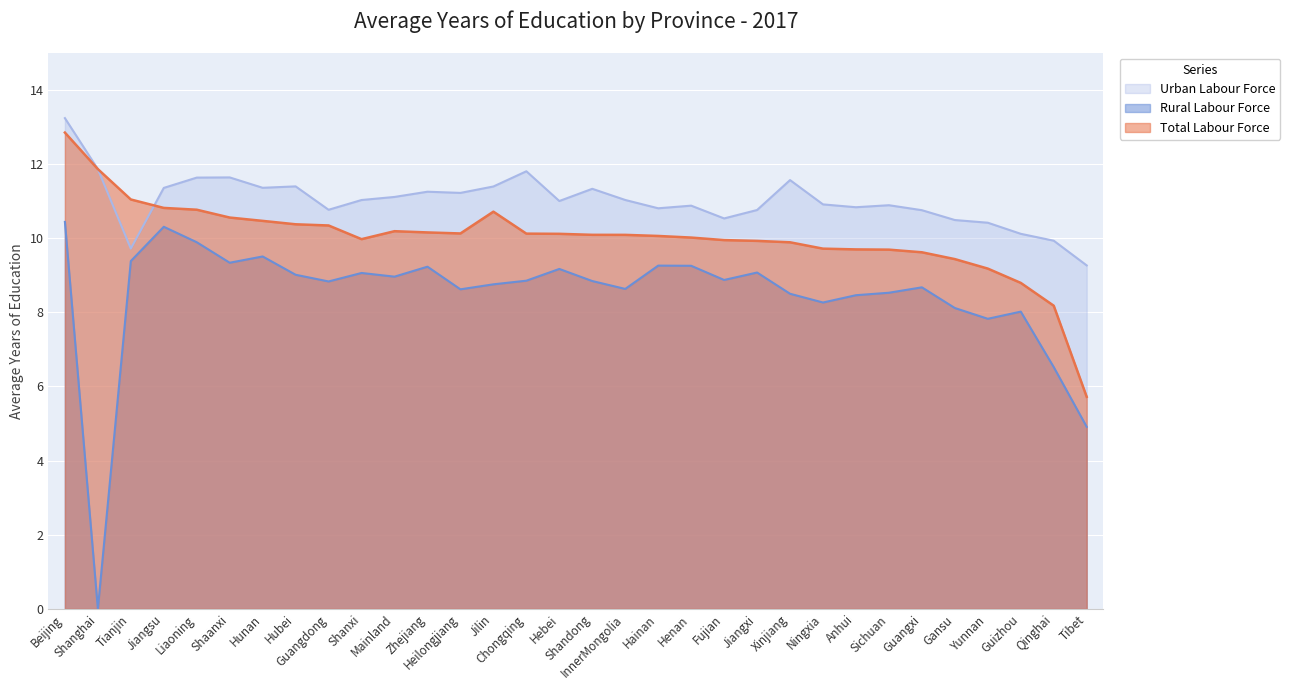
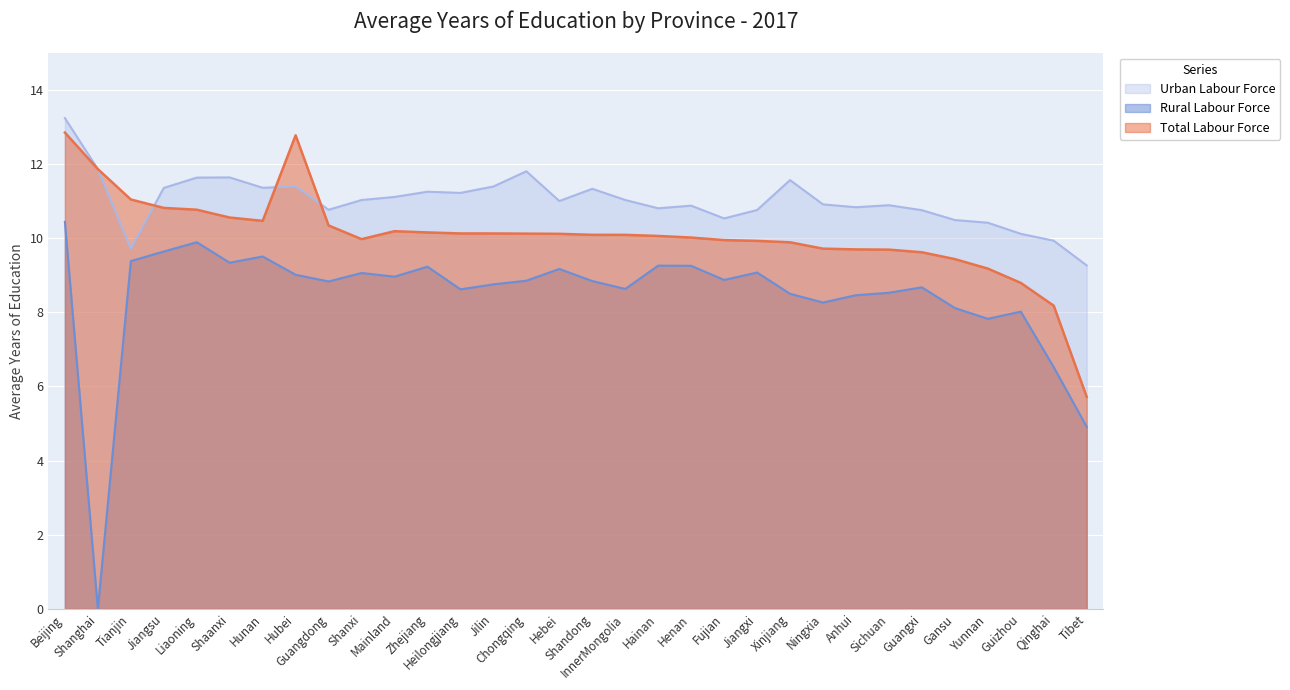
Rural Labour Force, Jiangsu: 10.3 -> 9.6
Total Labour Force, Hubei: 10.4 -> 12.8
Total Labour Force, Jilin: 10.7 -> 10.1
